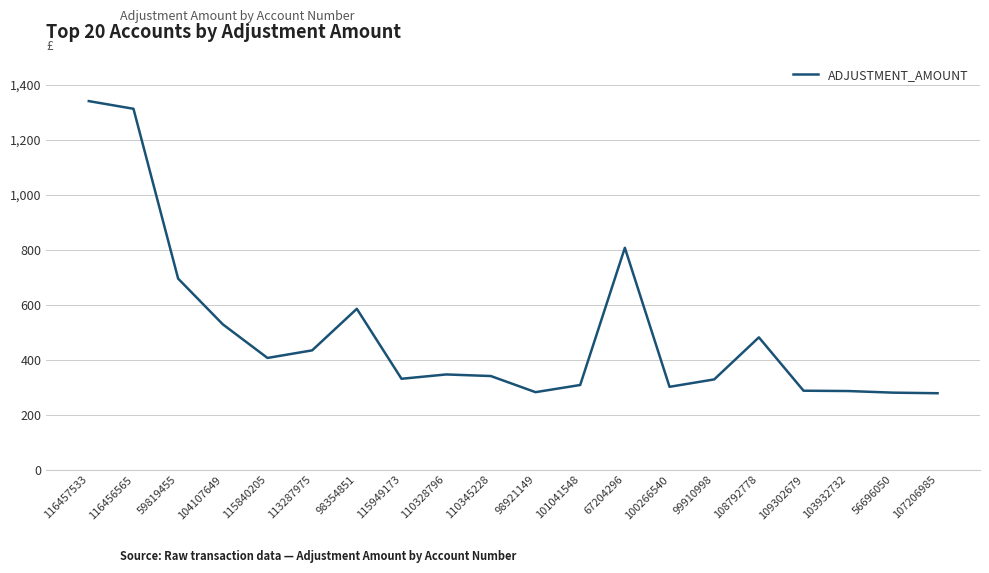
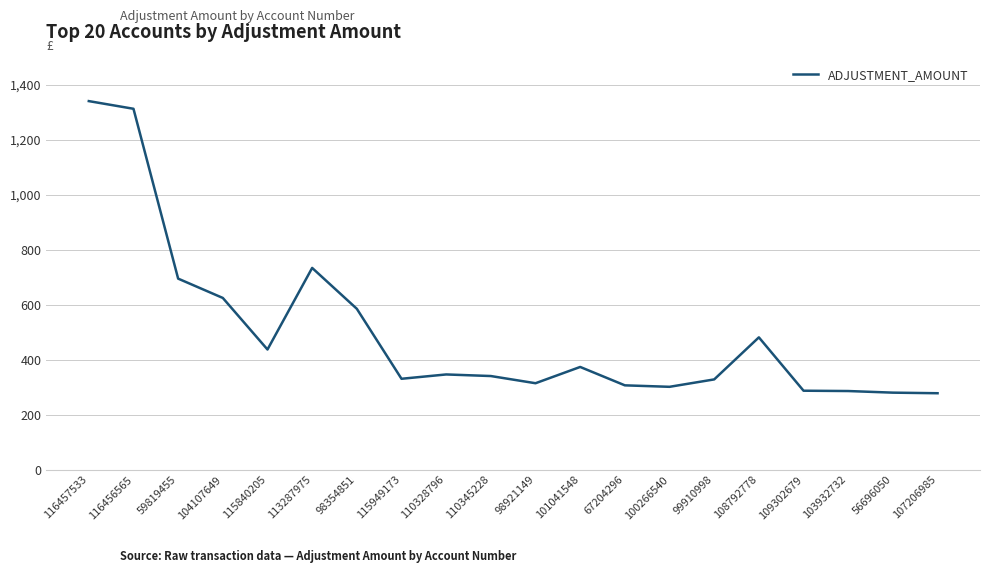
104107649: 530 -> 630
115840205: 410 -> 440
113287975: 430 -> 730
98921149: 280 -> 310
101041548: 310 -> 370
67204296: 810 -> 310
